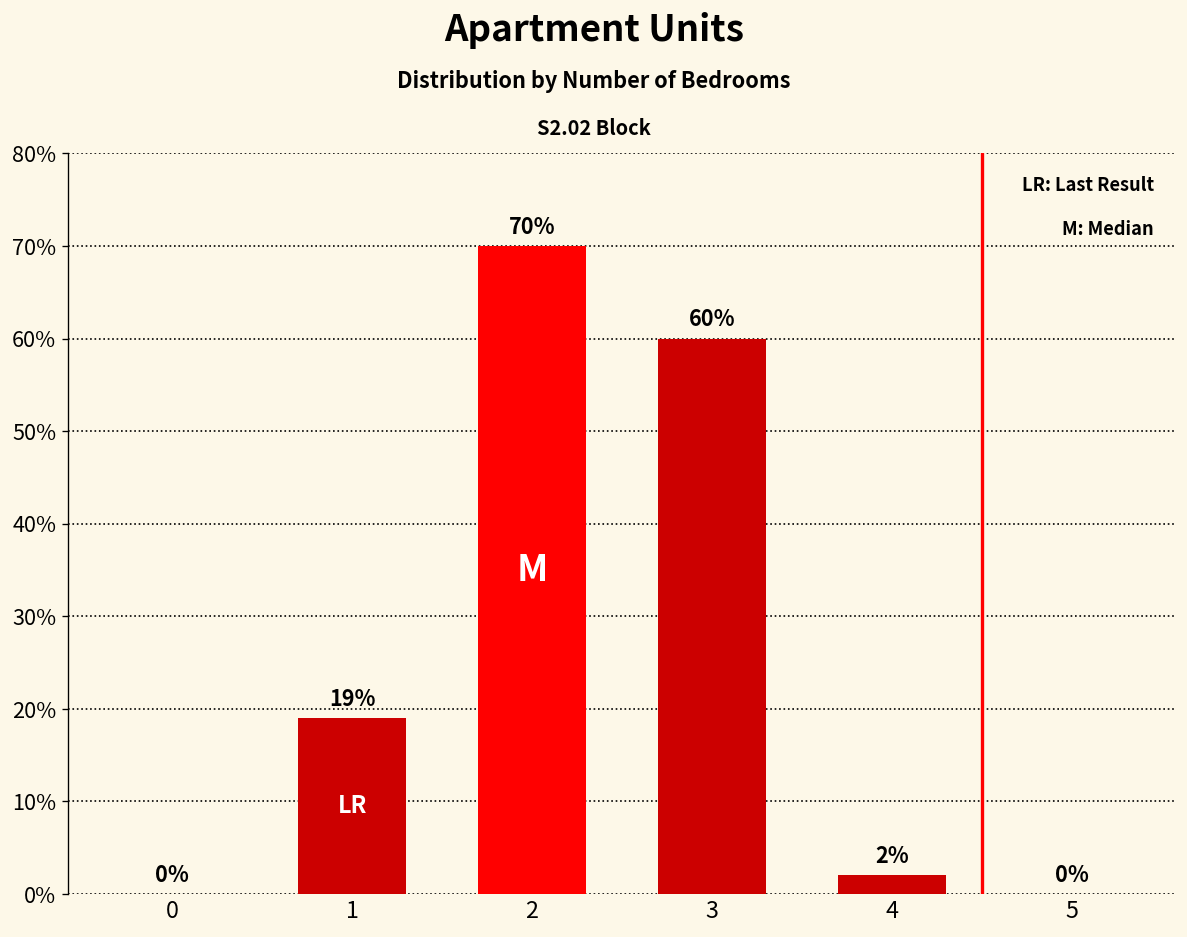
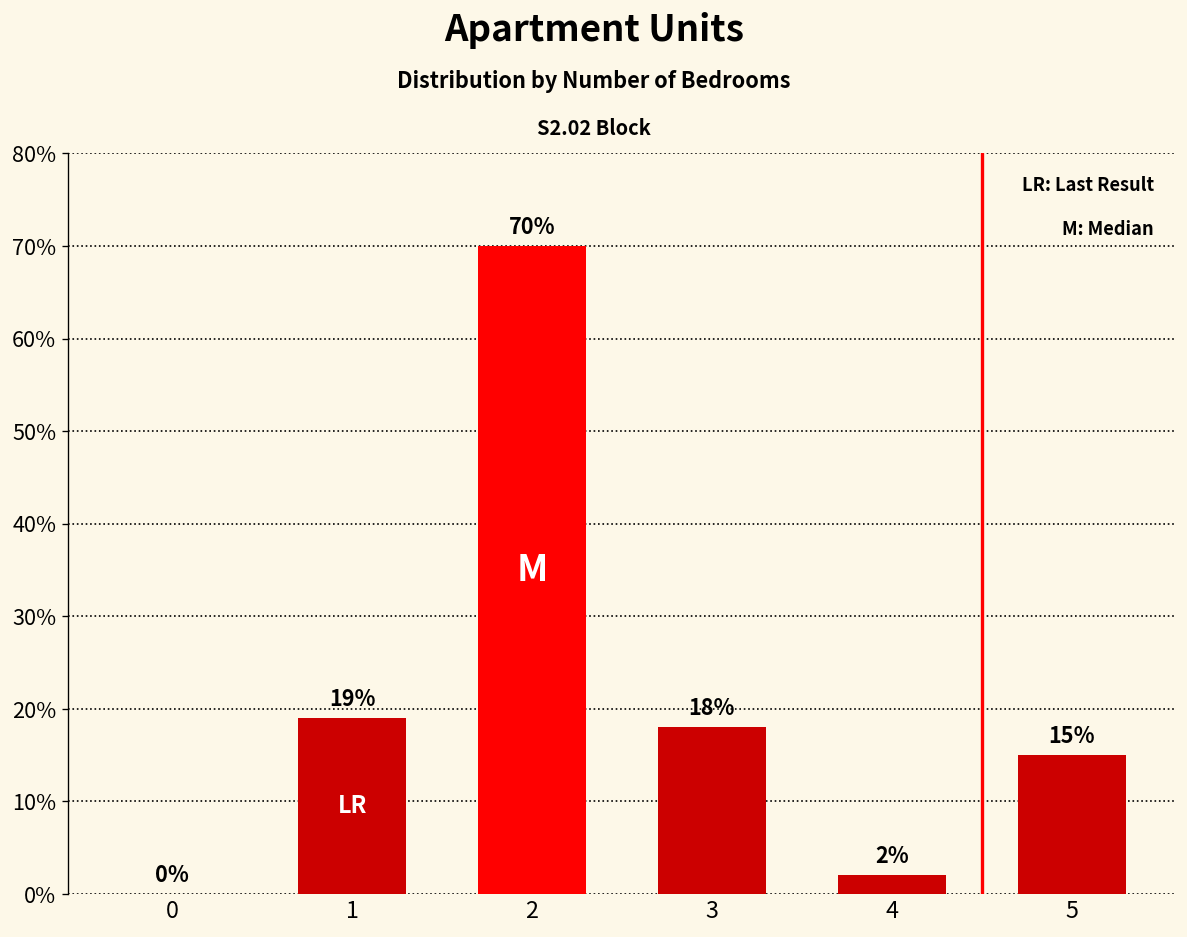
3: 60% -> 18%
5: 0% -> 15%
